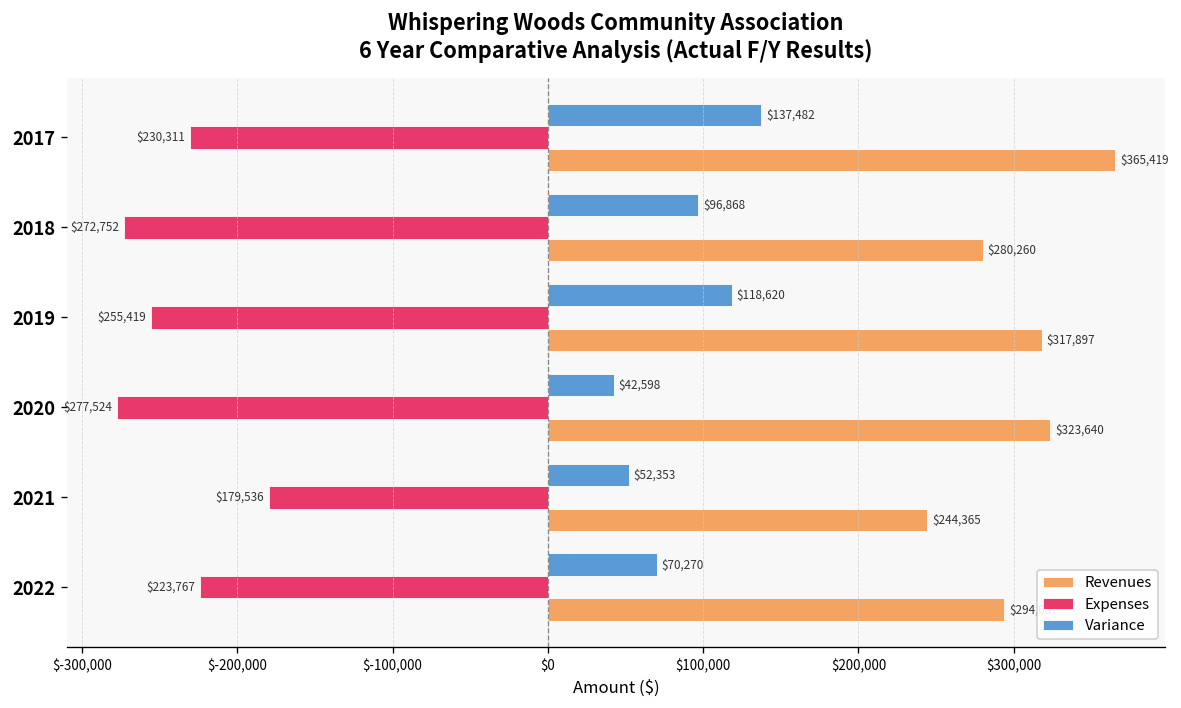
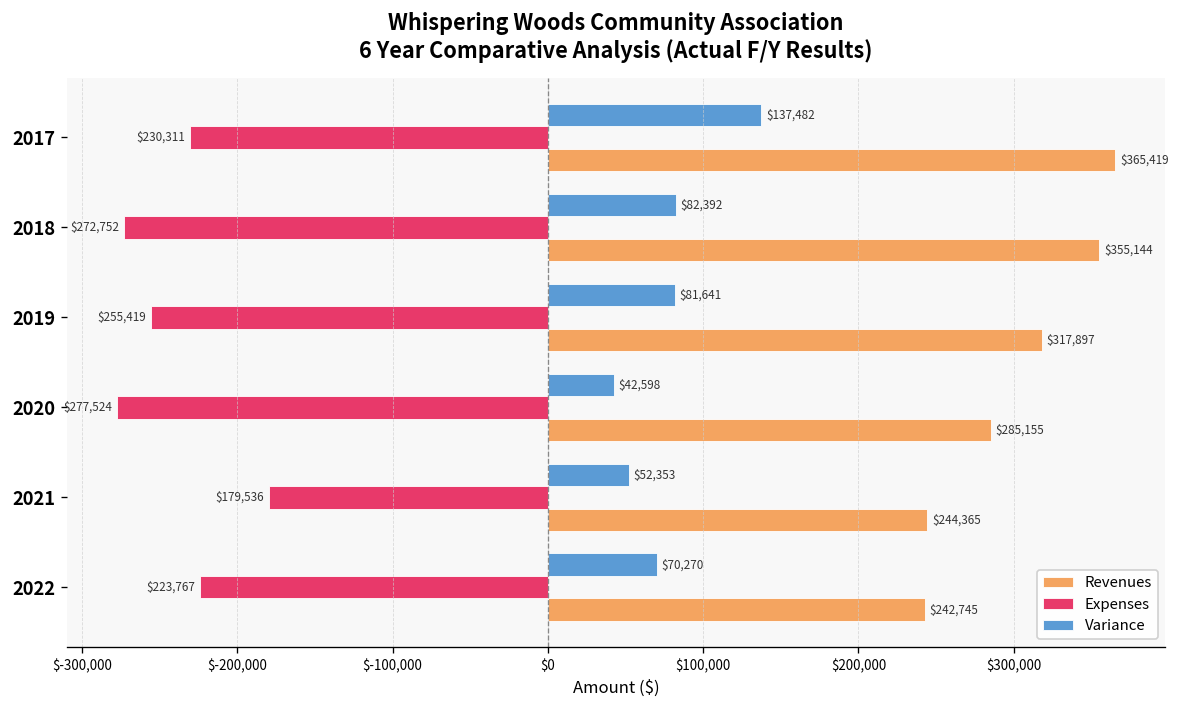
Variance, 2018: $96,868 -> $82,392
Revenues, 2018: $280,260 -> $355,144
Variance, 2019: $118,620 -> $81,641
Revenues, 2020: $323,640 -> $285,155
Revenues, 2022: $294,000 -> $243,000
